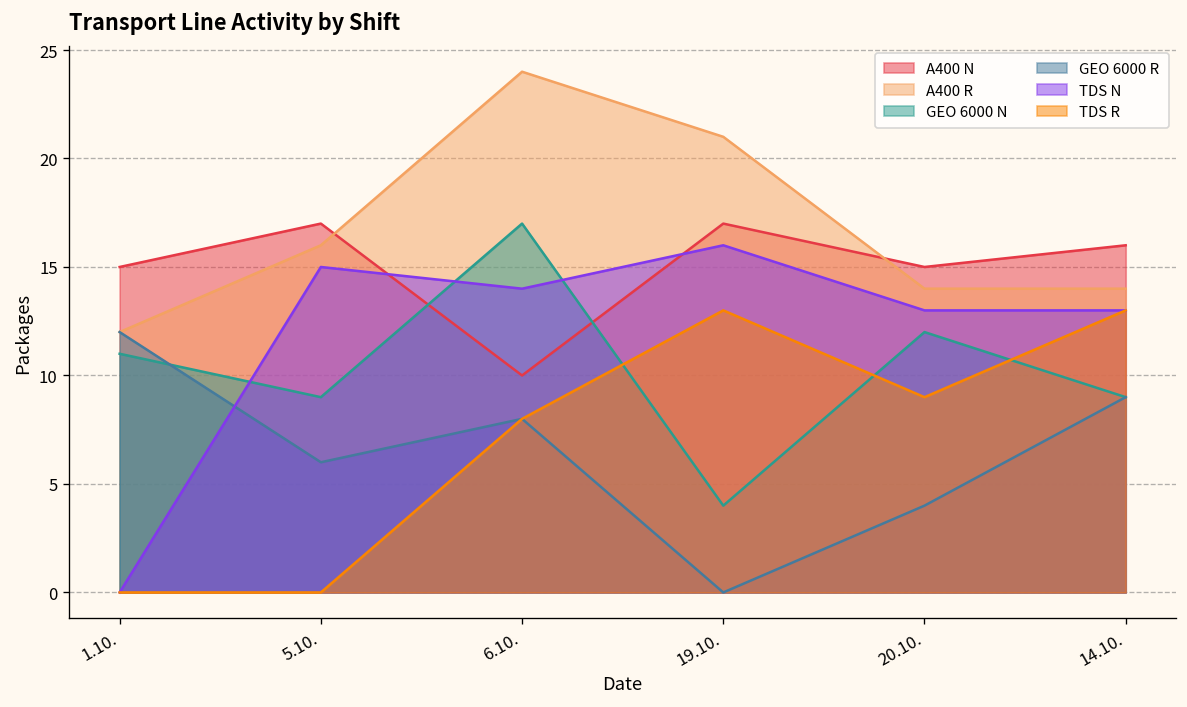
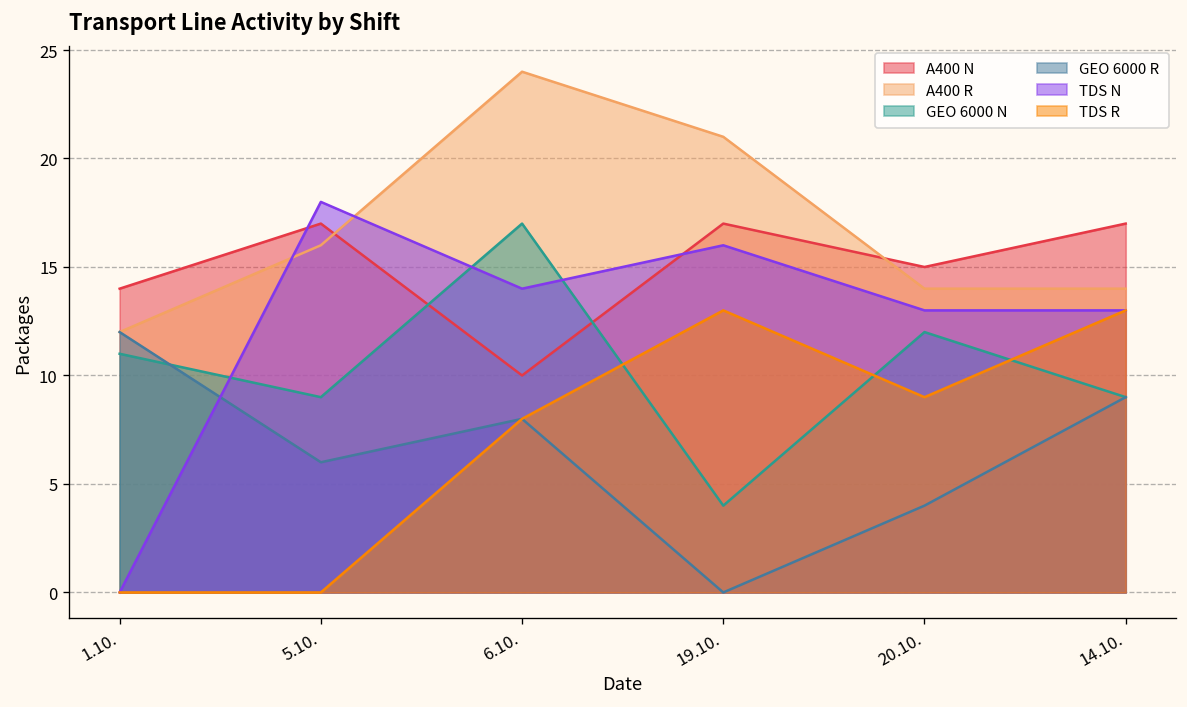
A400 N, 1.10.: 15 -> 14
TDS N, 5.10.: 15 -> 18
A400 N, 14.10.: 16 -> 17
